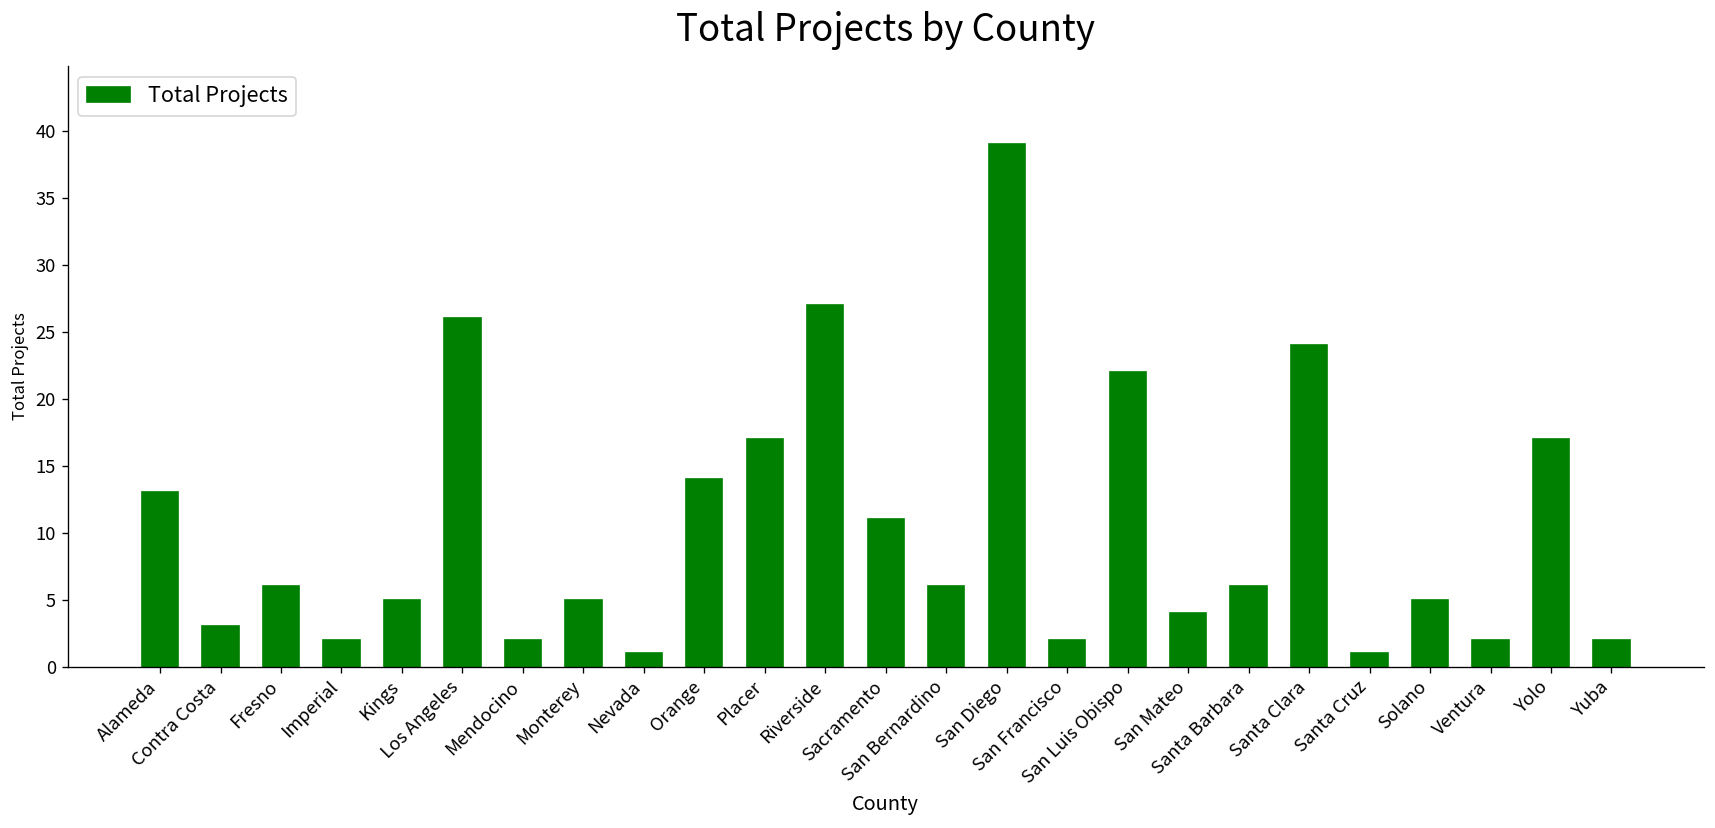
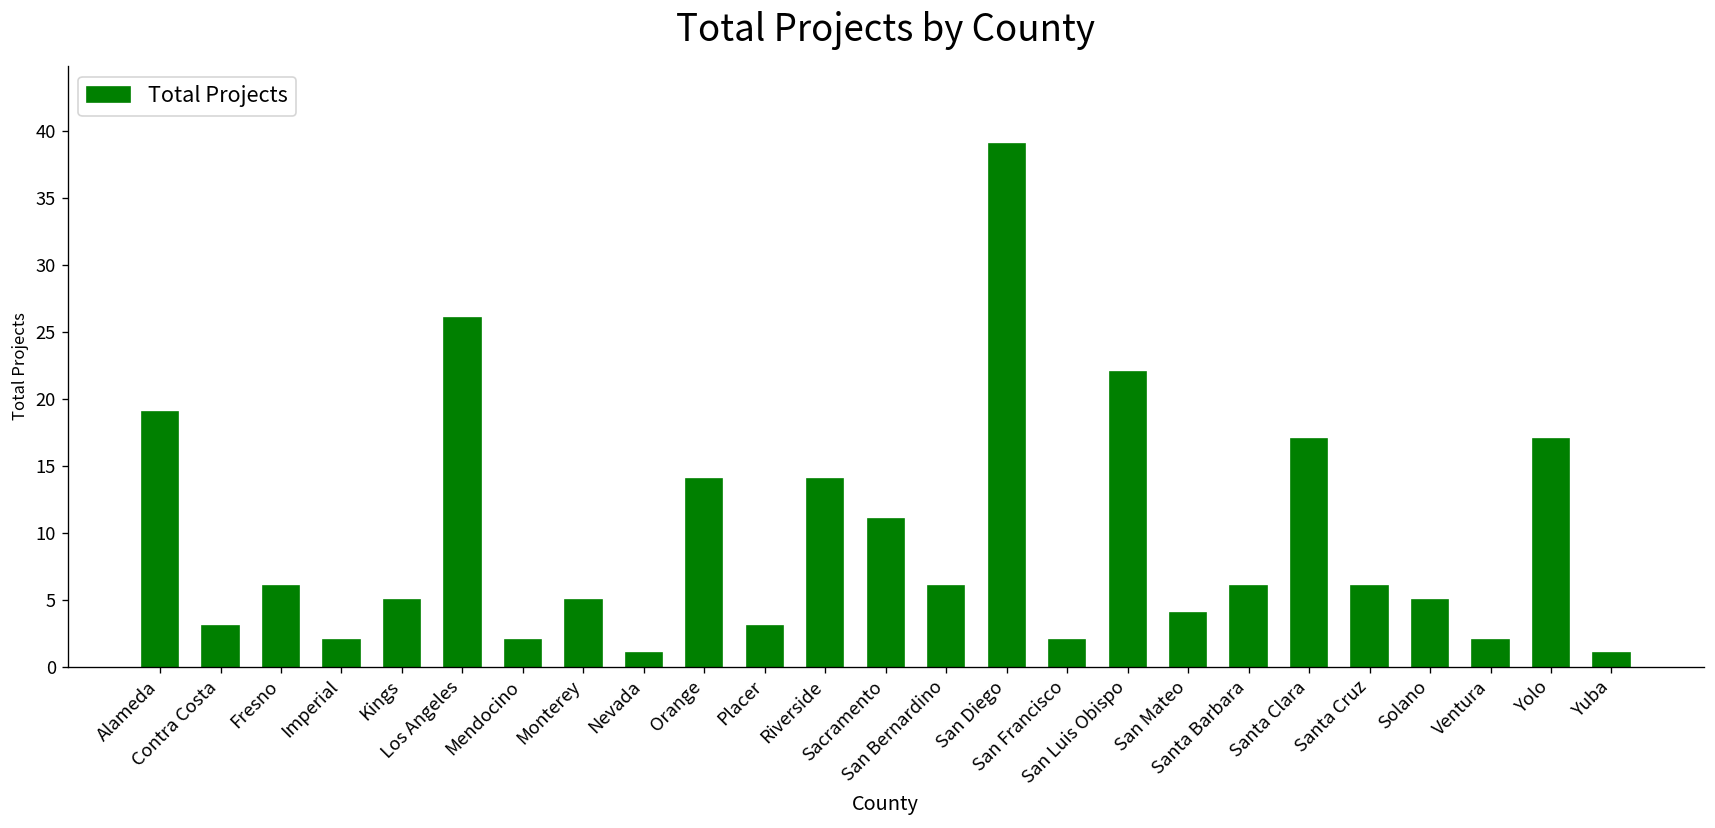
Alameda: 13 -> 19
Placer: 17 -> 3
Riverside: 27 -> 14
Santa Clara: 24 -> 17
Santa Cruz: 1 -> 6
Yuba: 2 -> 1
